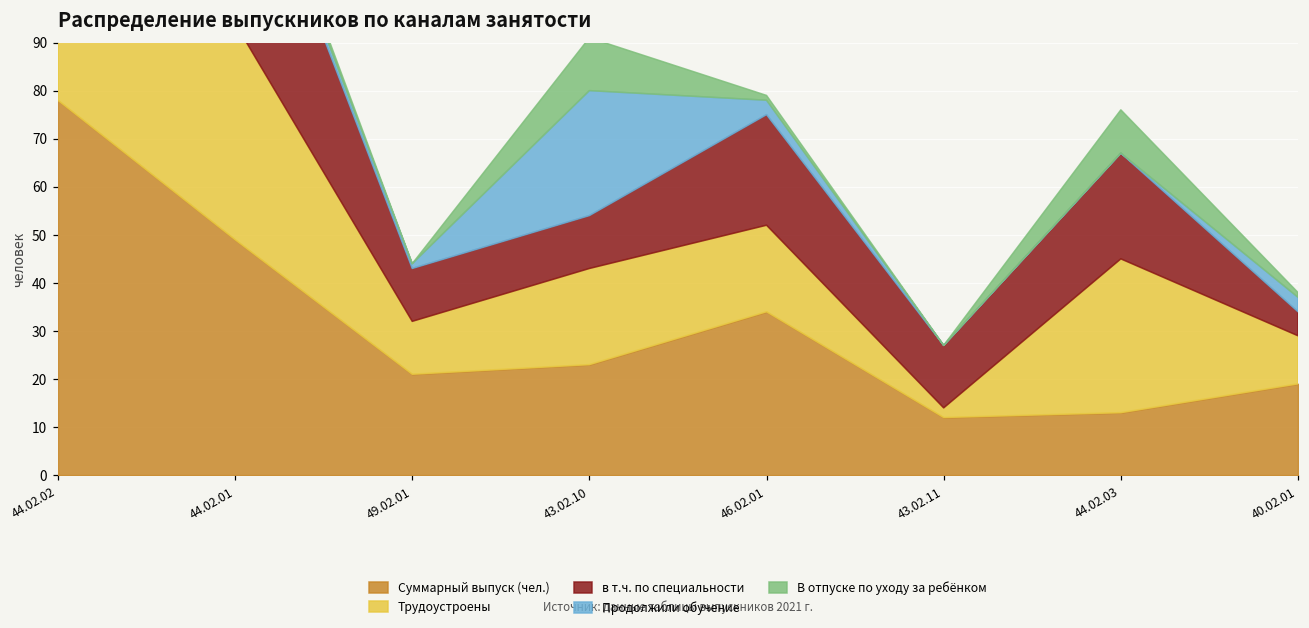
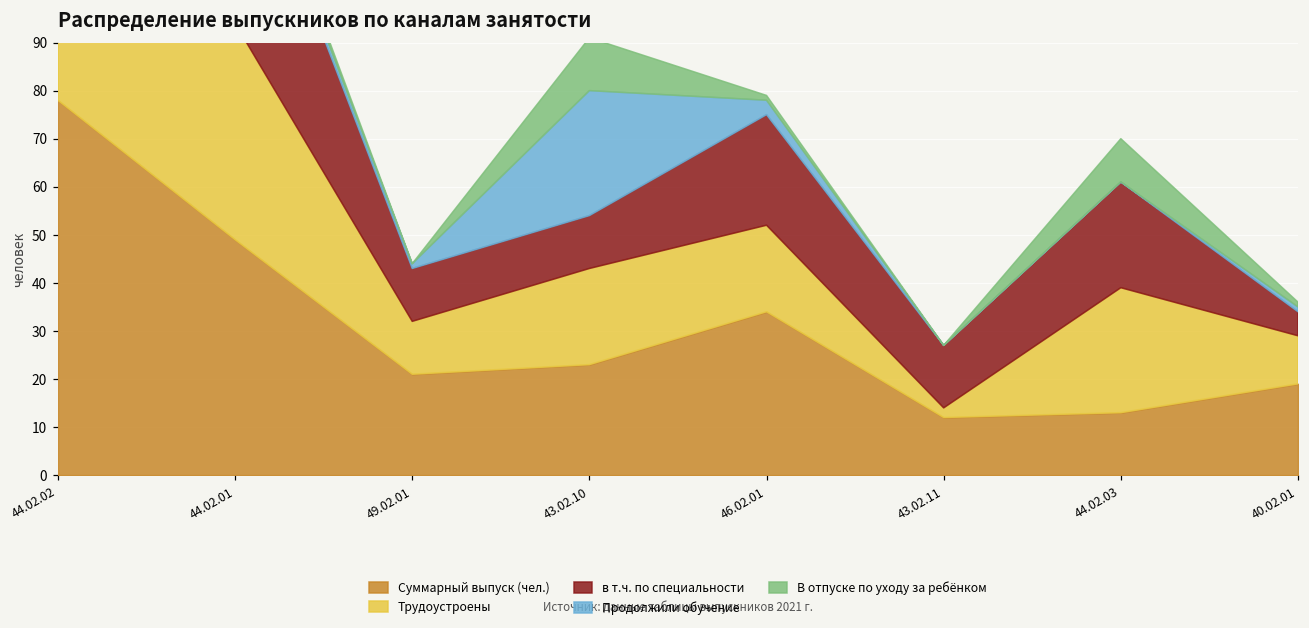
Трудоустроены, 44.02.03: 32 -> 26
Продолжили обучение, 40.02.01: 3 -> 1
